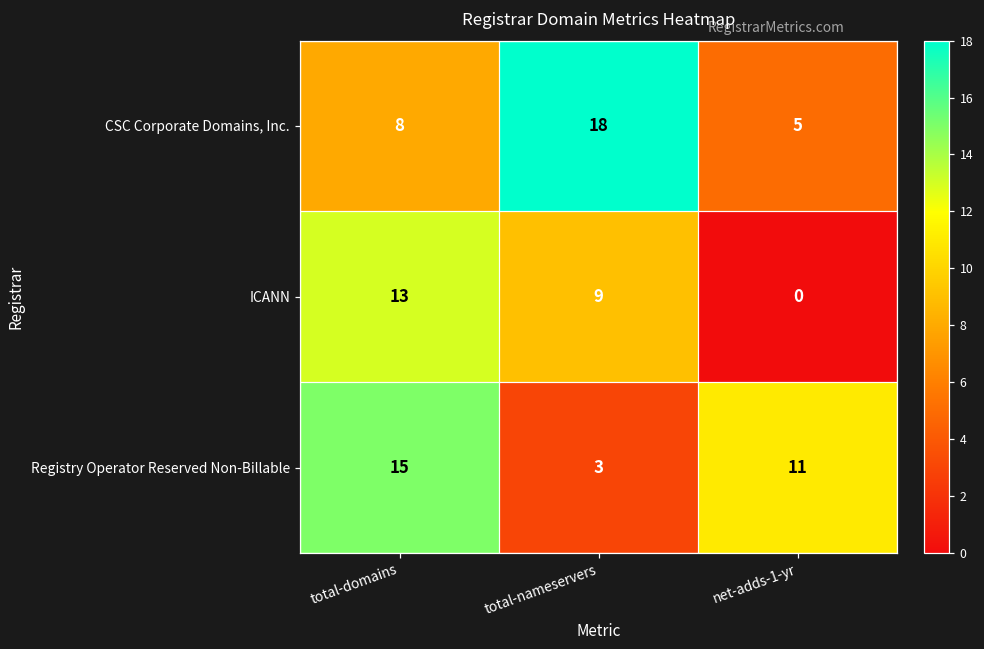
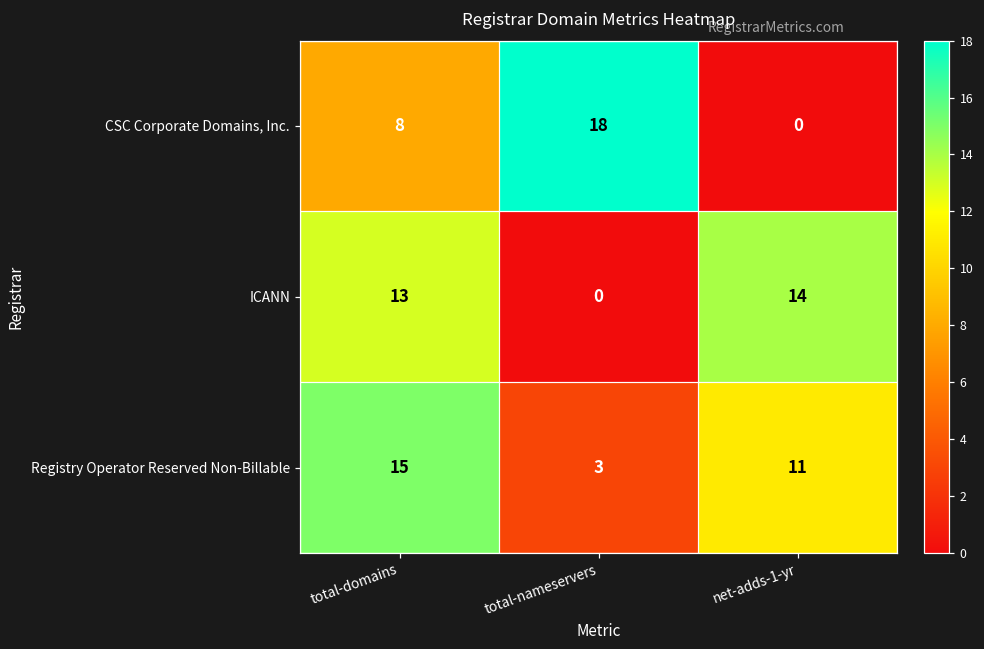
CSC Corporate Domains, Inc., net-adds-1-yr: 5 -> 0
ICANN, total-nameservers: 9 -> 0
ICANN, net-adds-1-yr: 0 -> 14
